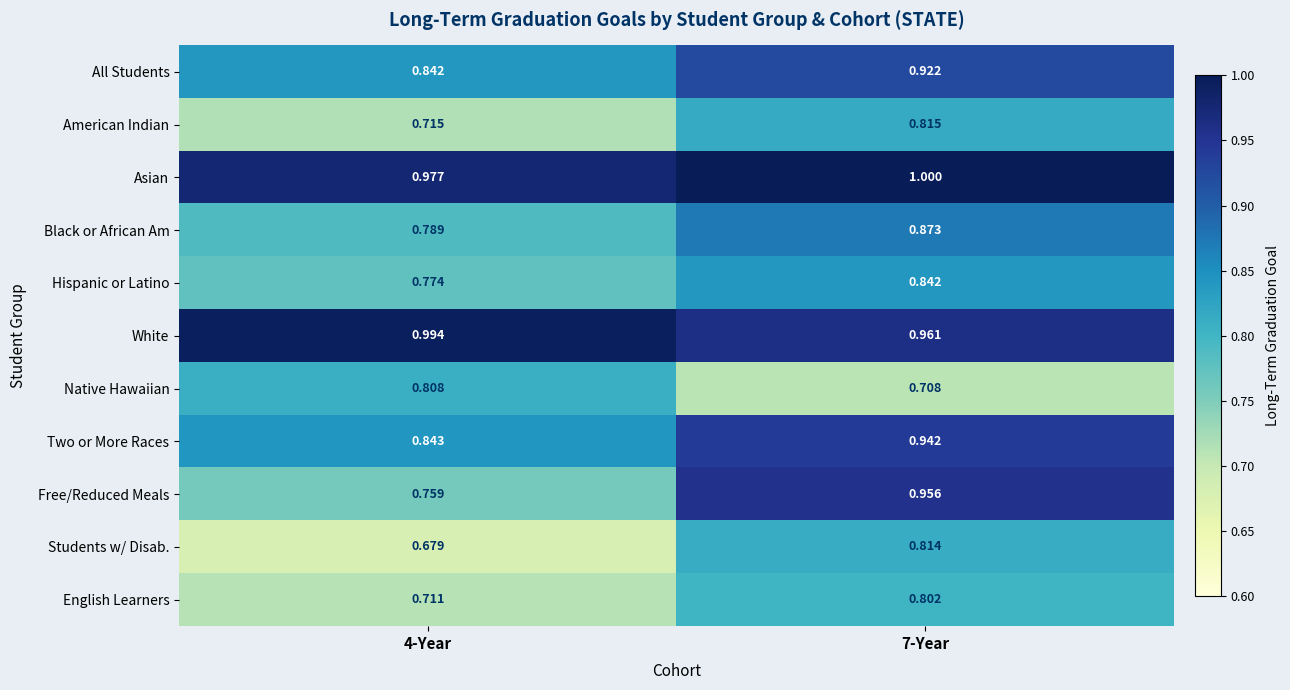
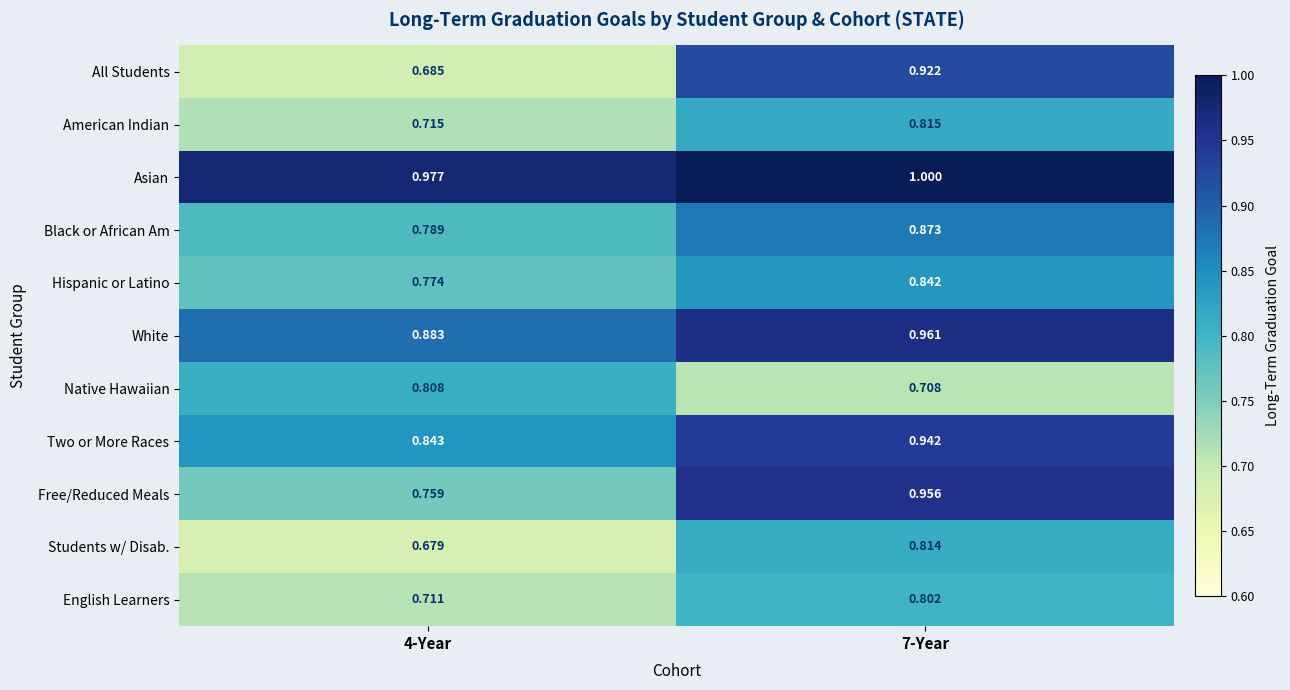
All Students, 4-Year: 0.842 -> 0.685
White, 4-Year: 0.994 -> 0.883
